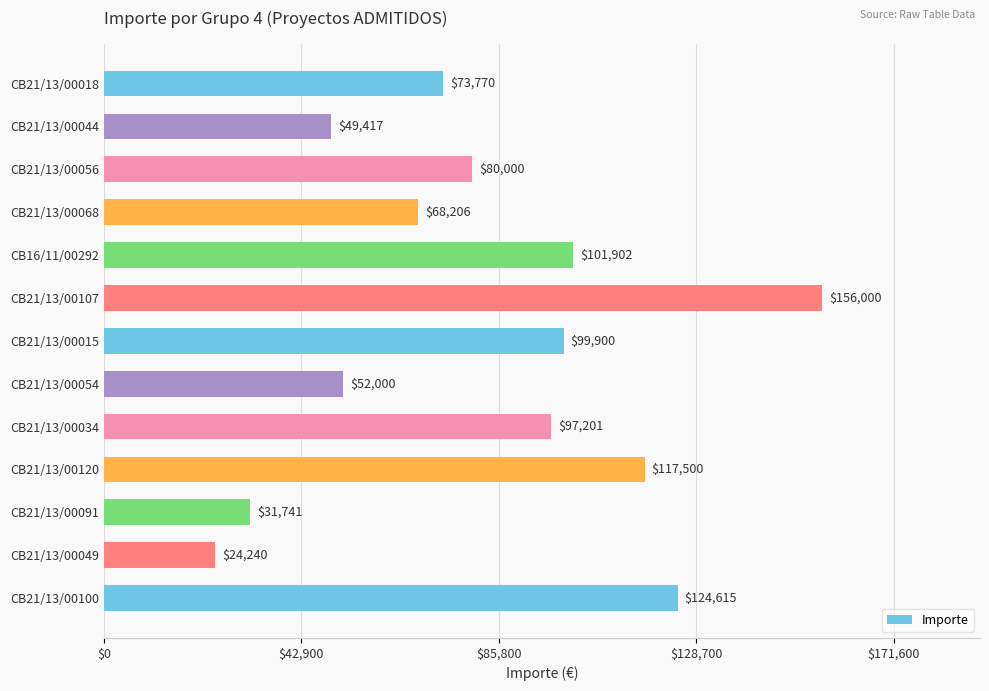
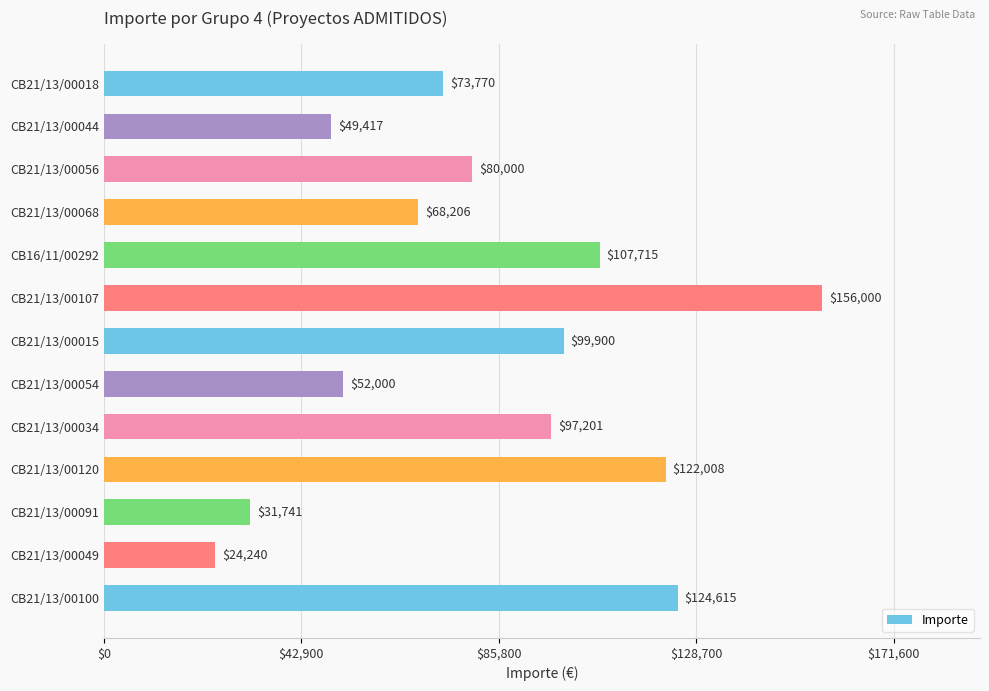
CB16/11/00292: $101,902 -> $107,715
CB21/13/00120: $117,500 -> $122,008
